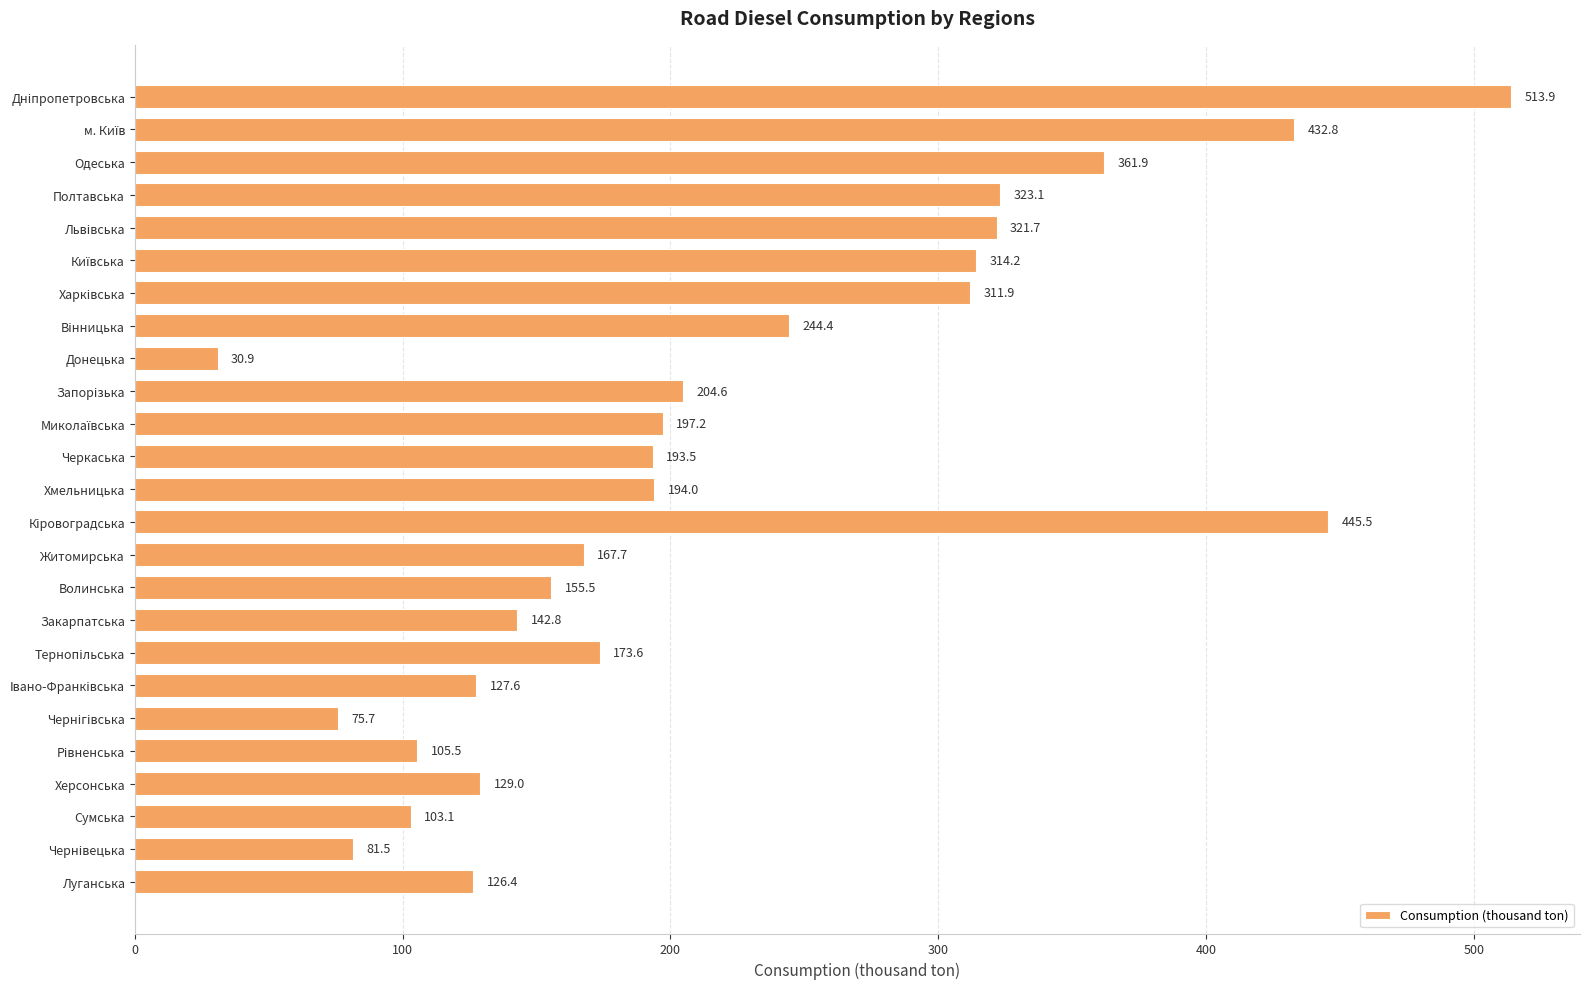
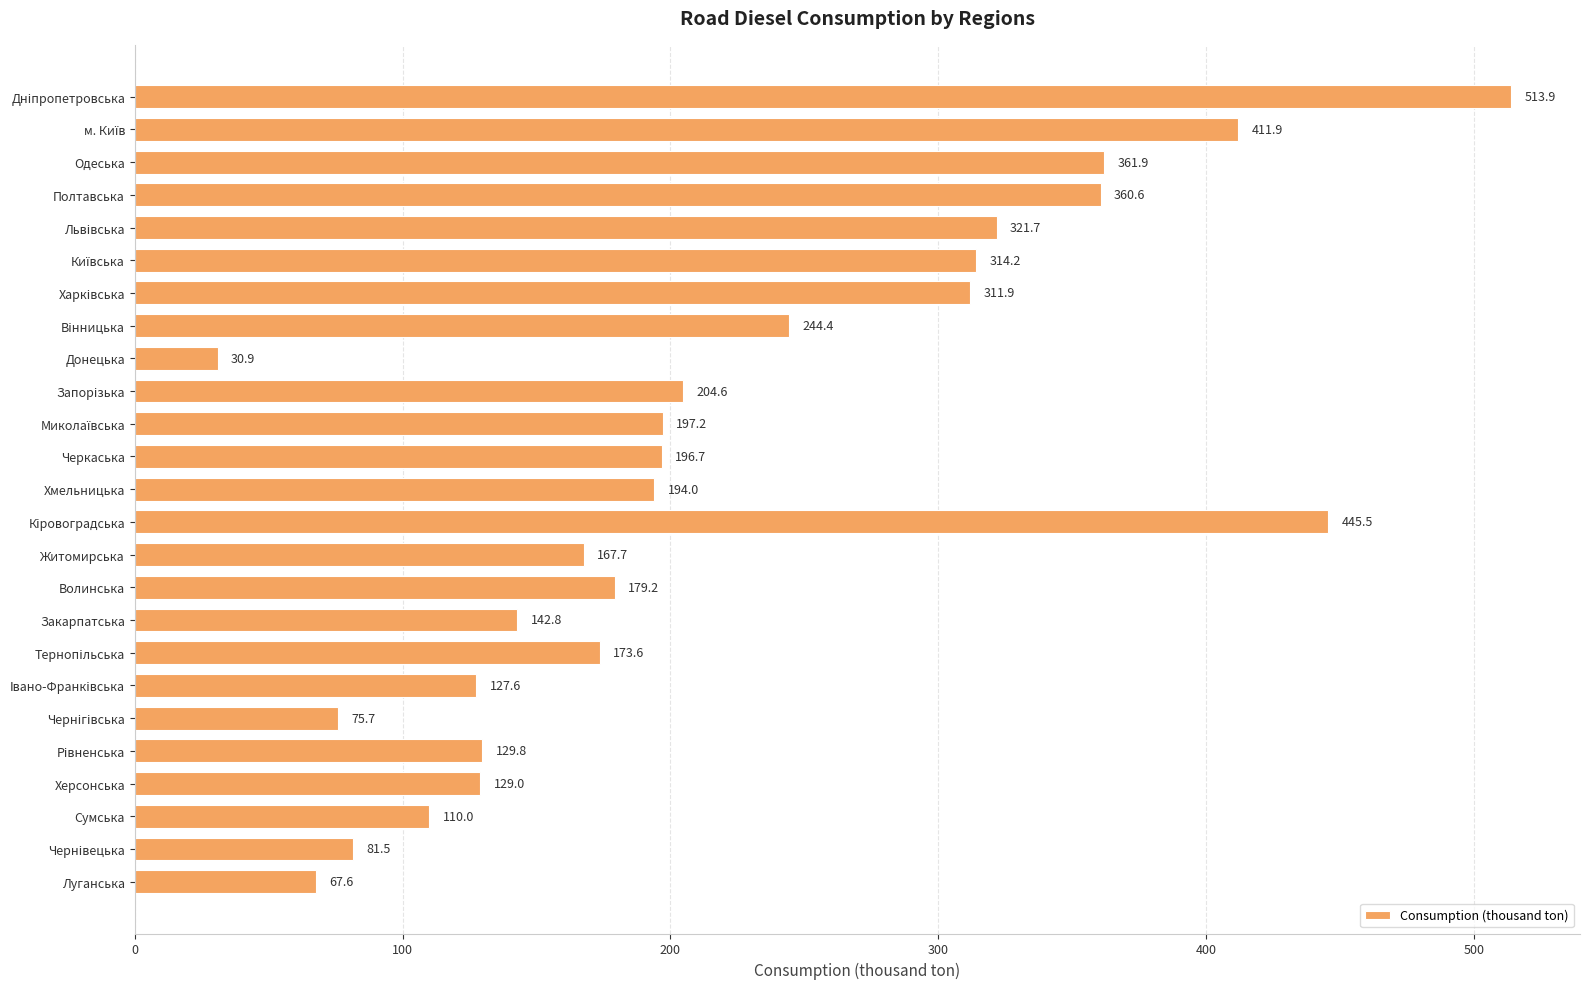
м. Київ: 432.8 -> 411.9
Полтавська: 323.1 -> 360.6
Черкаська: 193.5 -> 196.7
Волинська: 155.5 -> 179.2
Рівненська: 105.5 -> 129.8
Сумська: 103.1 -> 110.0
Луганська: 126.4 -> 67.6
